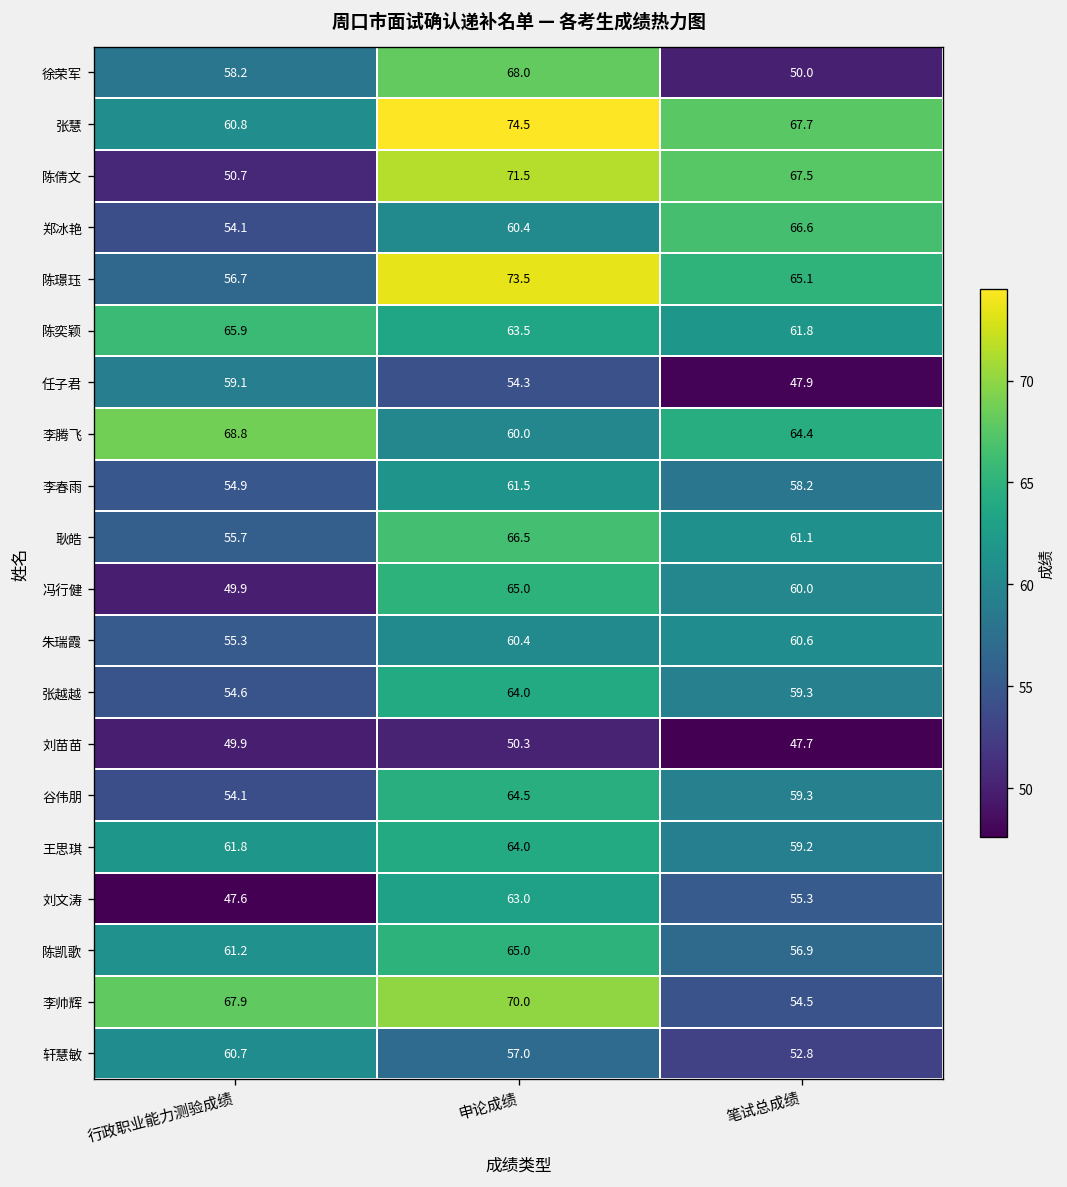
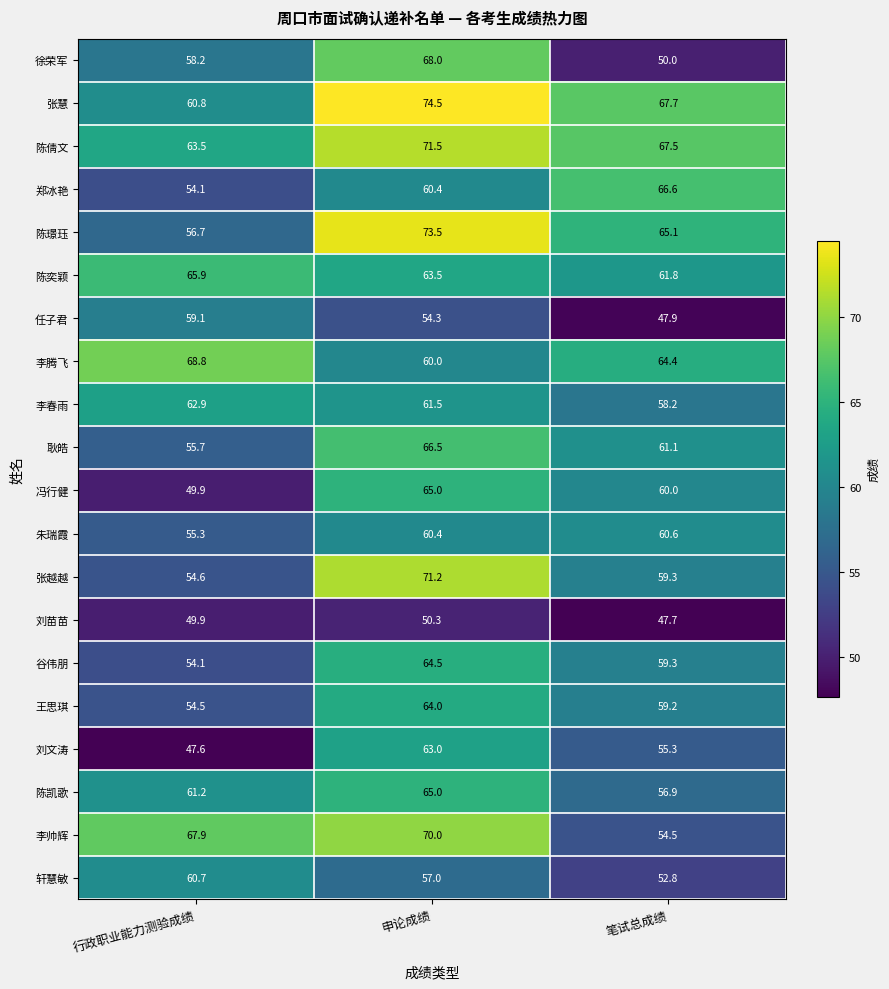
陈倩文, 行政职业能力测验成绩: 50.7 -> 63.5
李春雨, 行政职业能力测验成绩: 54.9 -> 62.9
张越越, 申论成绩: 64.0 -> 71.2
王思琪, 行政职业能力测验成绩: 61.8 -> 54.5
